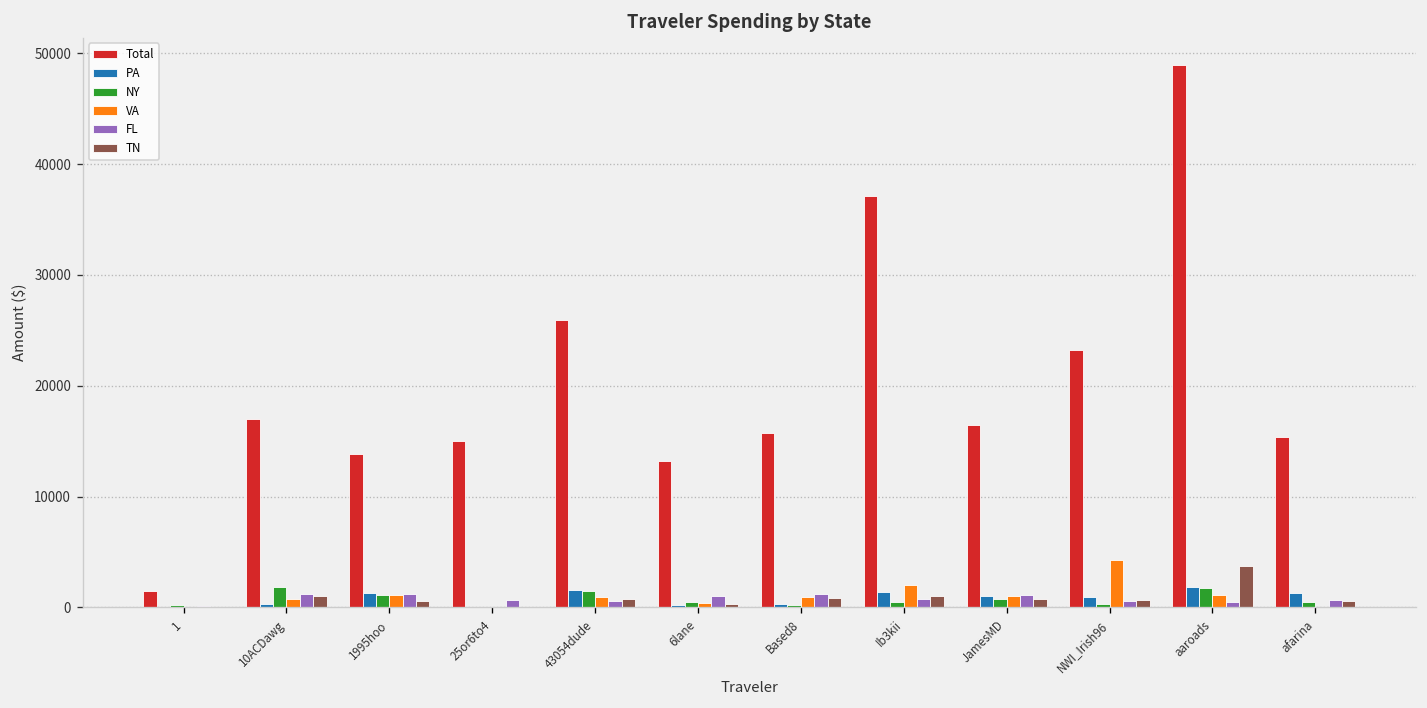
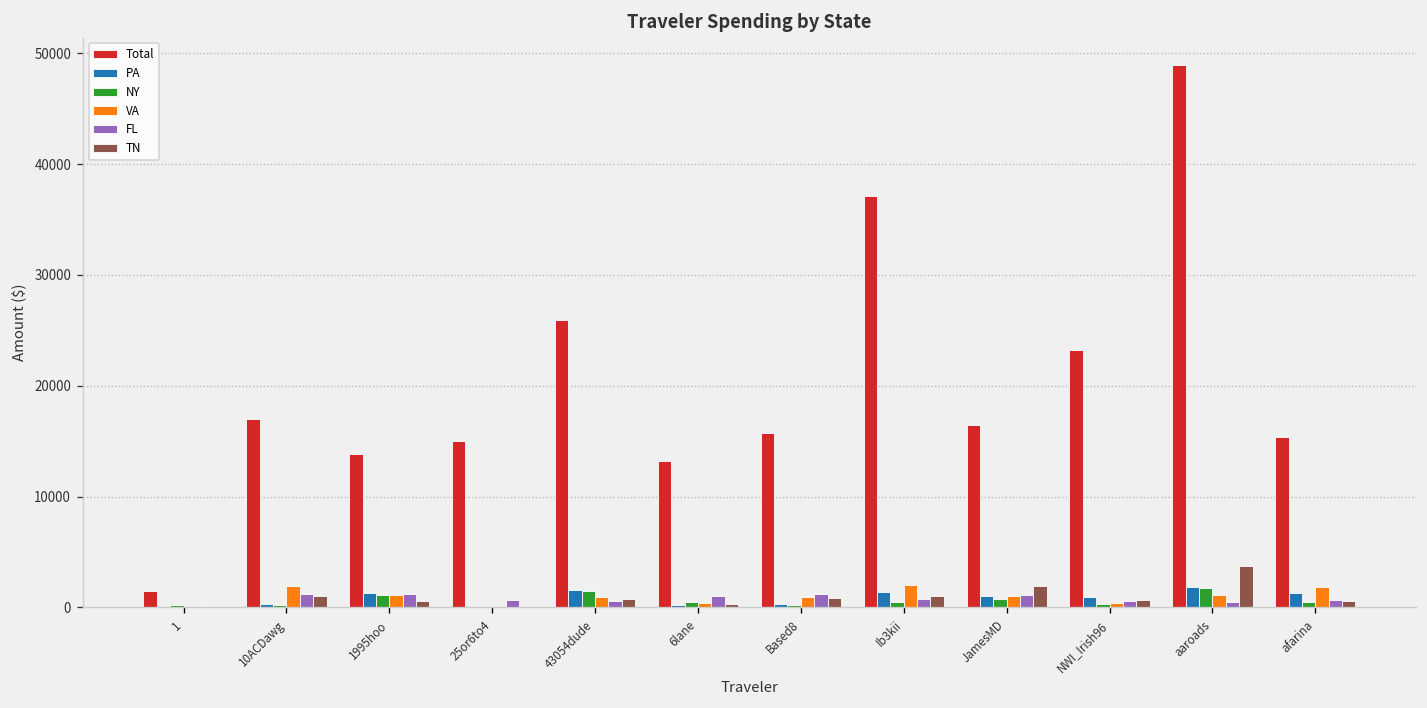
NY, 10ACDawg: 2000 -> 0
VA, 10ACDawg: 1000 -> 2000
TN, JamesMD: 1000 -> 2000
VA, NWI_Irish96: 4000 -> 0
VA, afarina: 0 -> 2000
